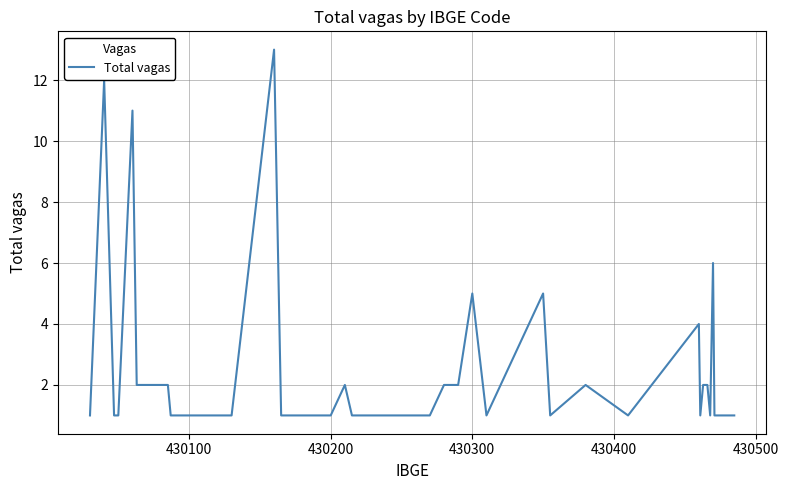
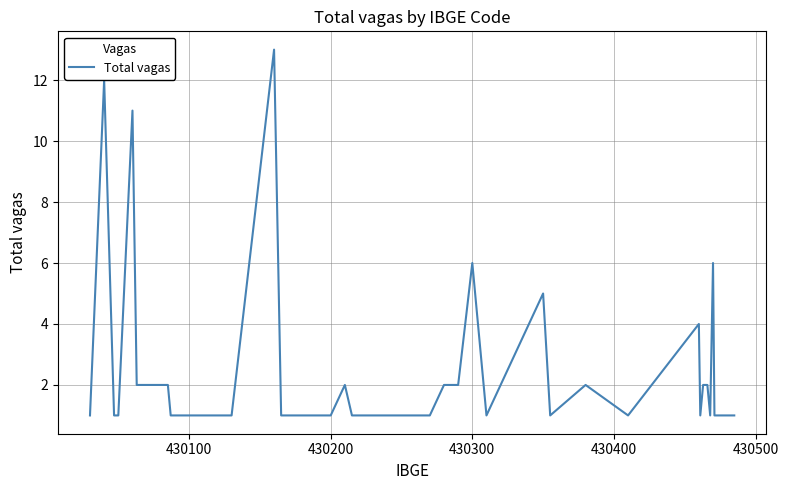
430300: 5 -> 6
